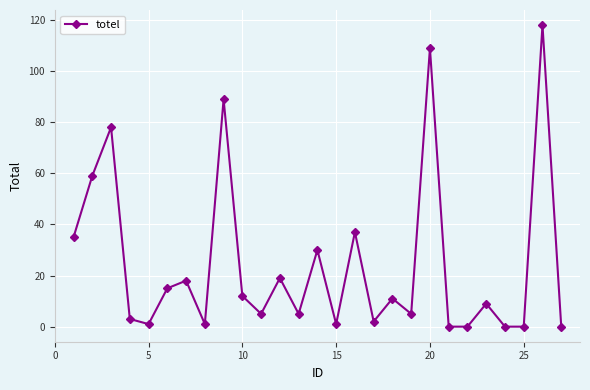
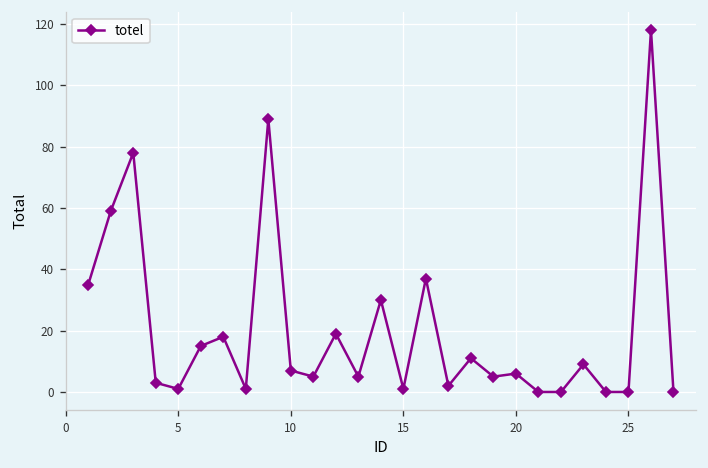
10: 12 -> 7
20: 109 -> 6
